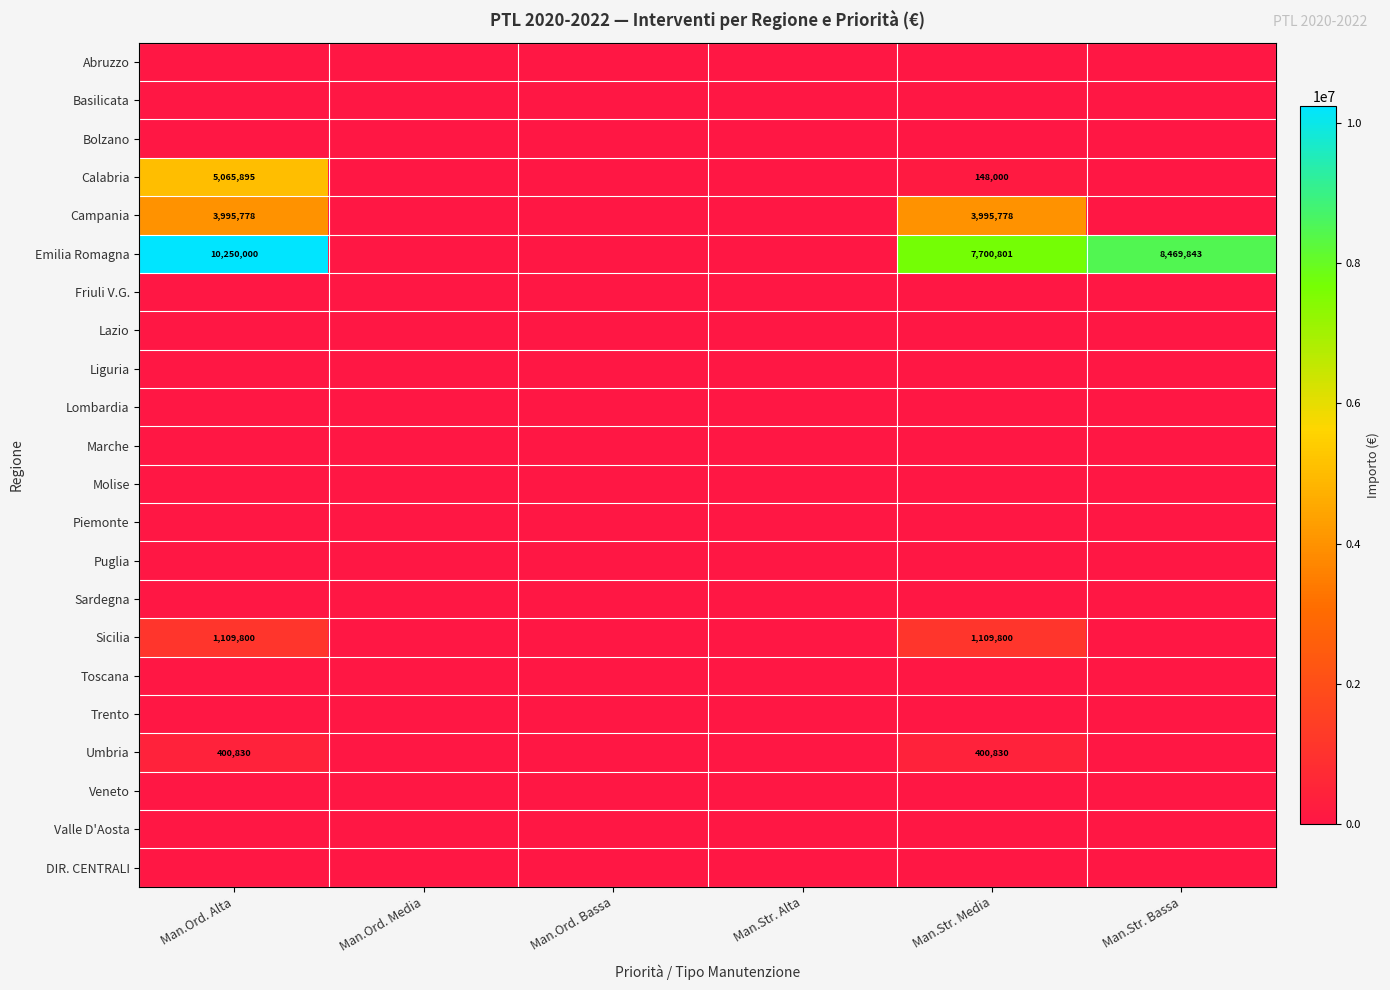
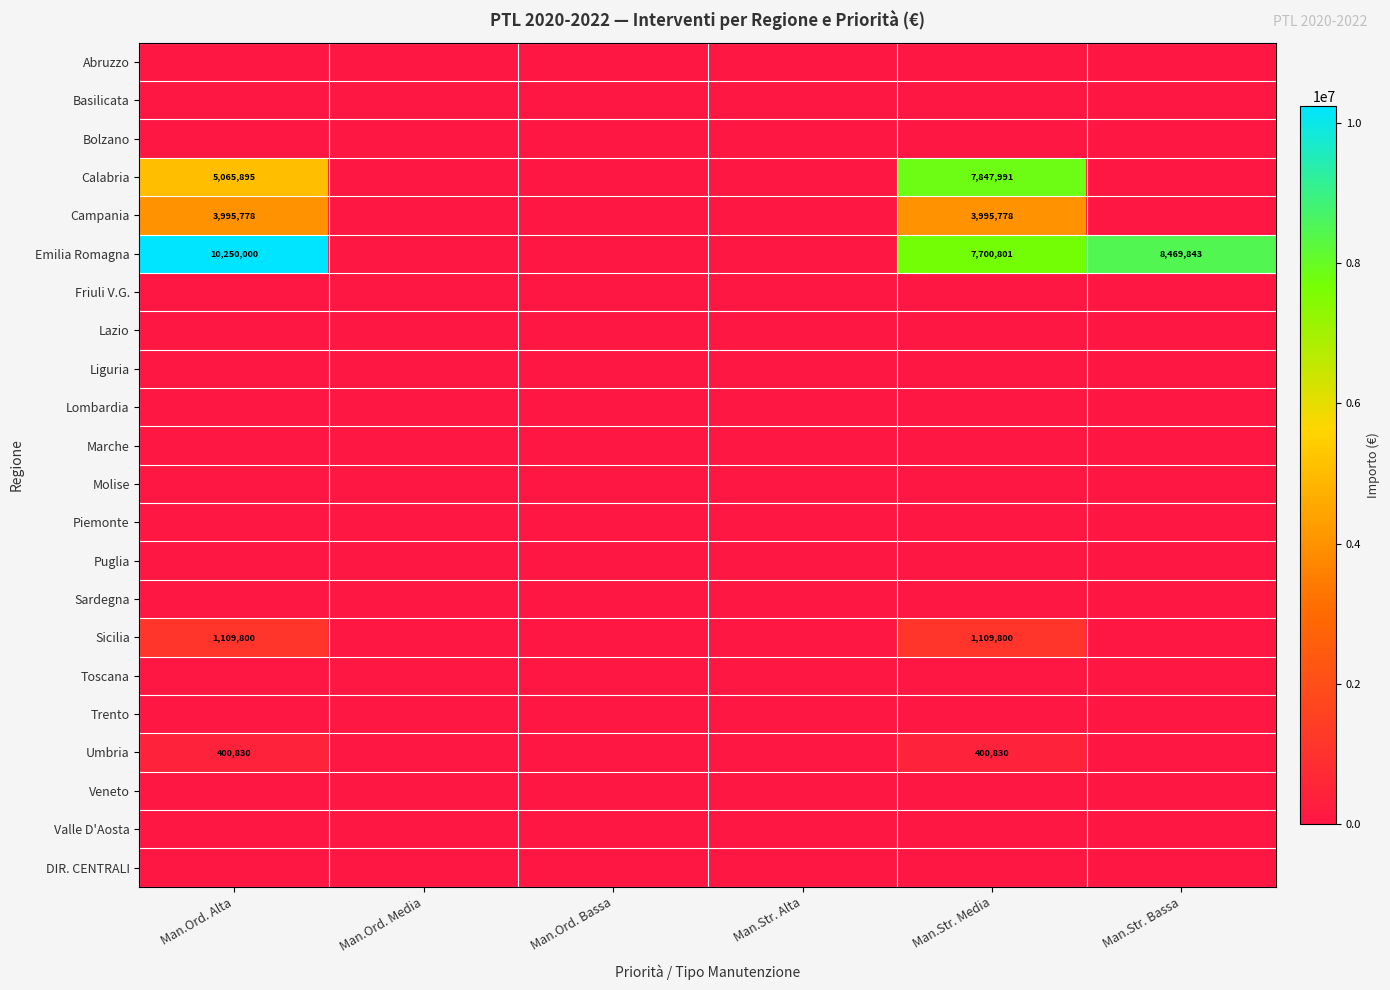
Calabria, Man.Str. Media: 148,000 -> 7,847,991
